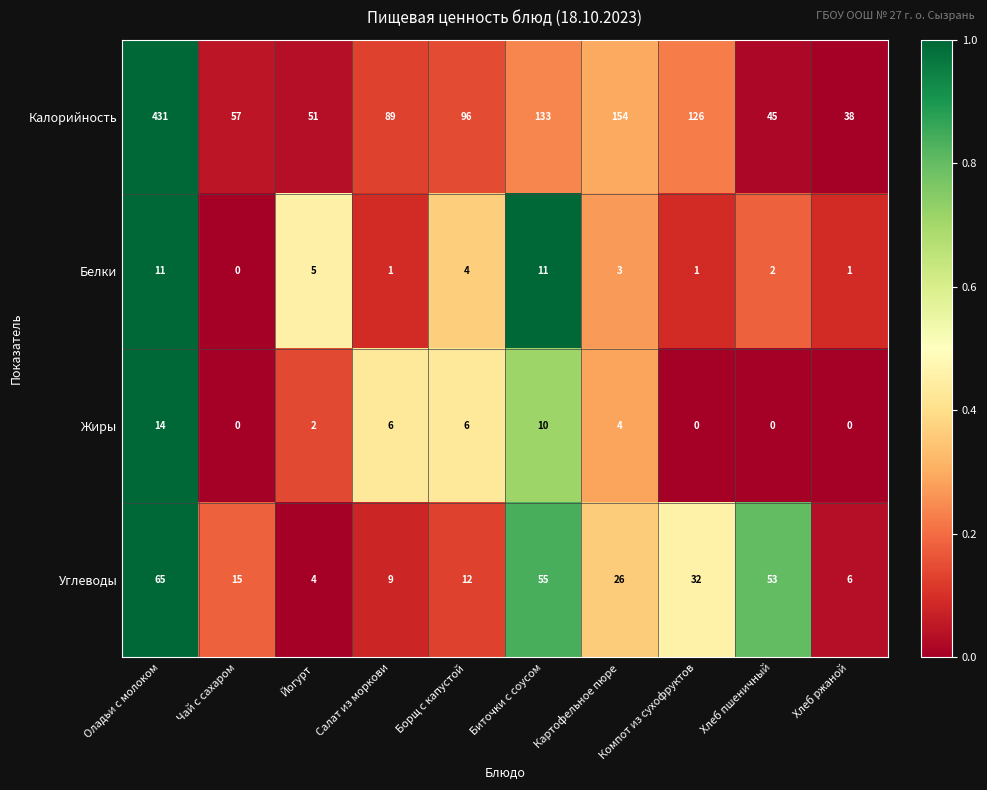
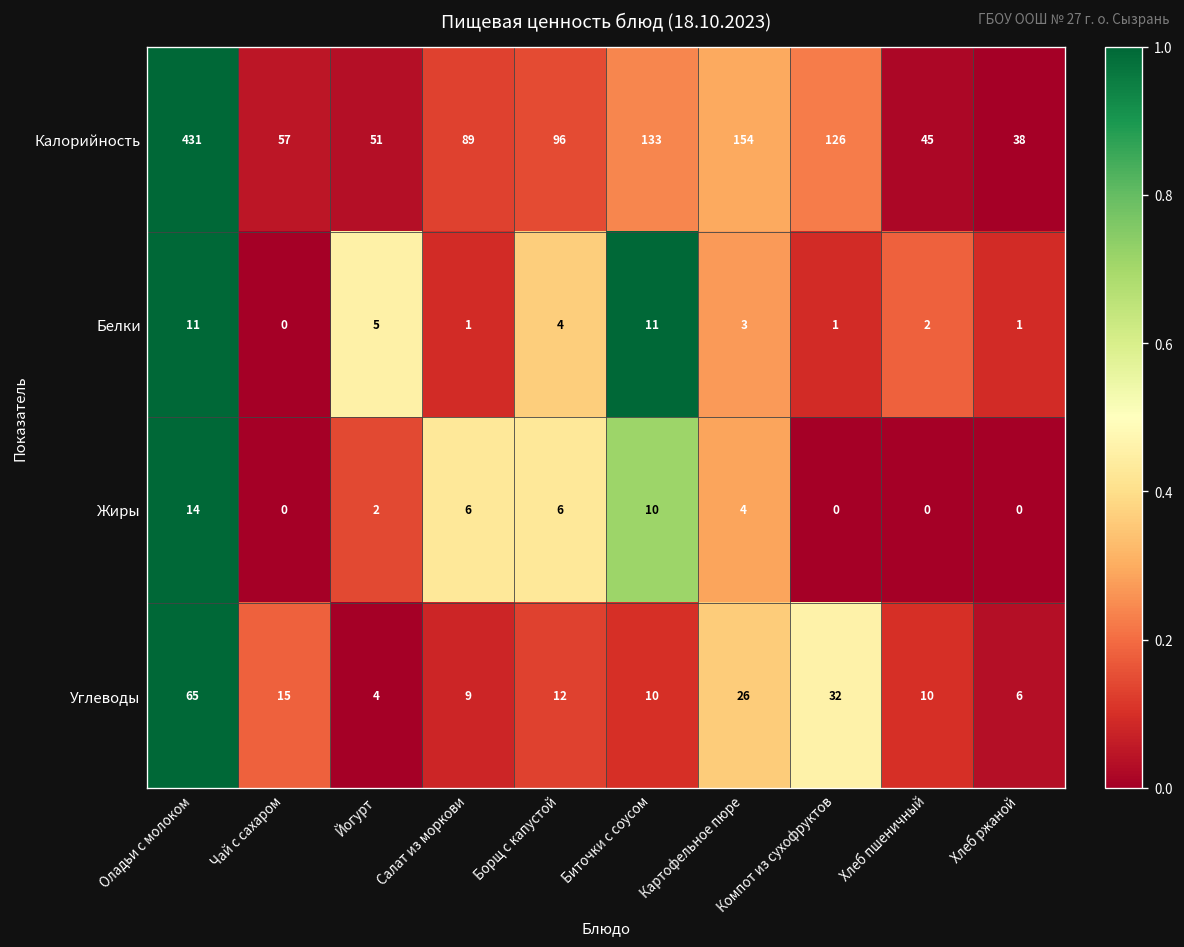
Углеводы, Биточки с соусом: 55 -> 10
Углеводы, Хлеб пшеничный: 53 -> 10
